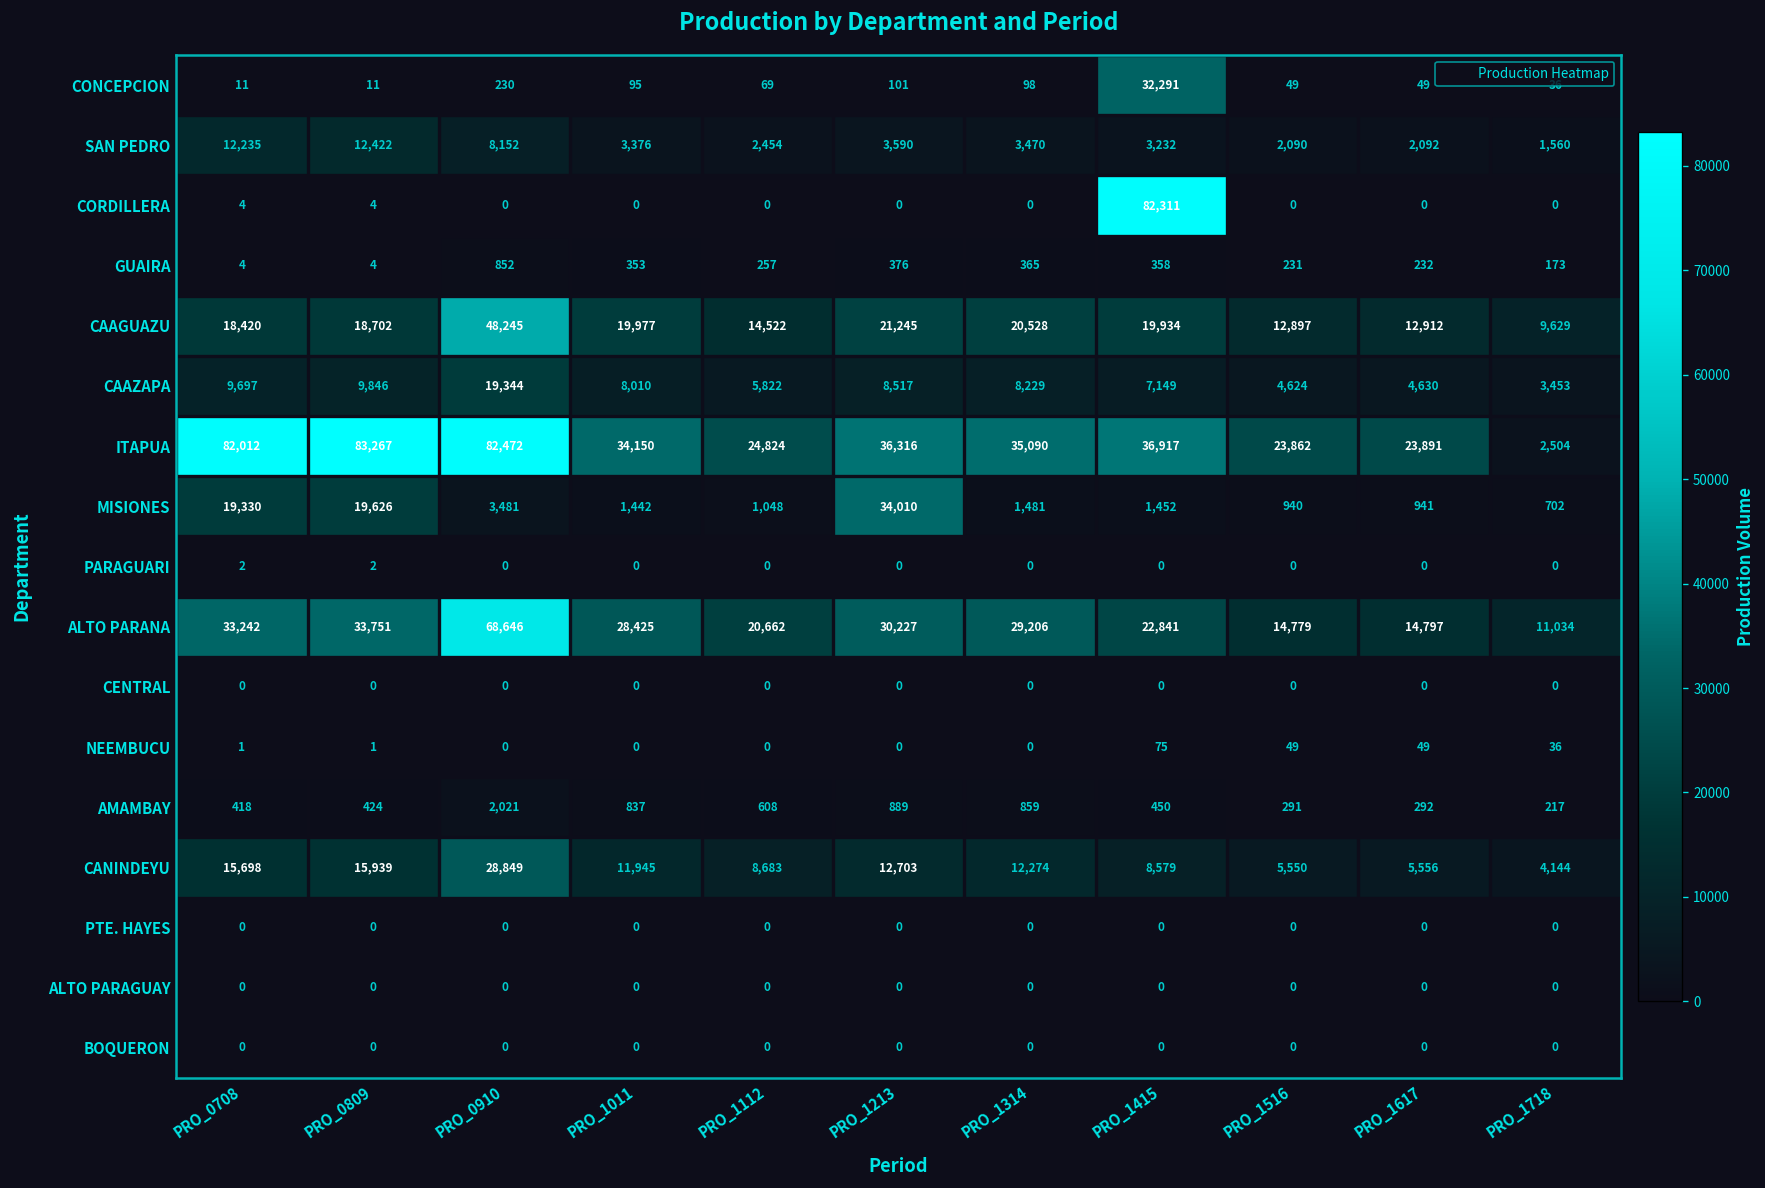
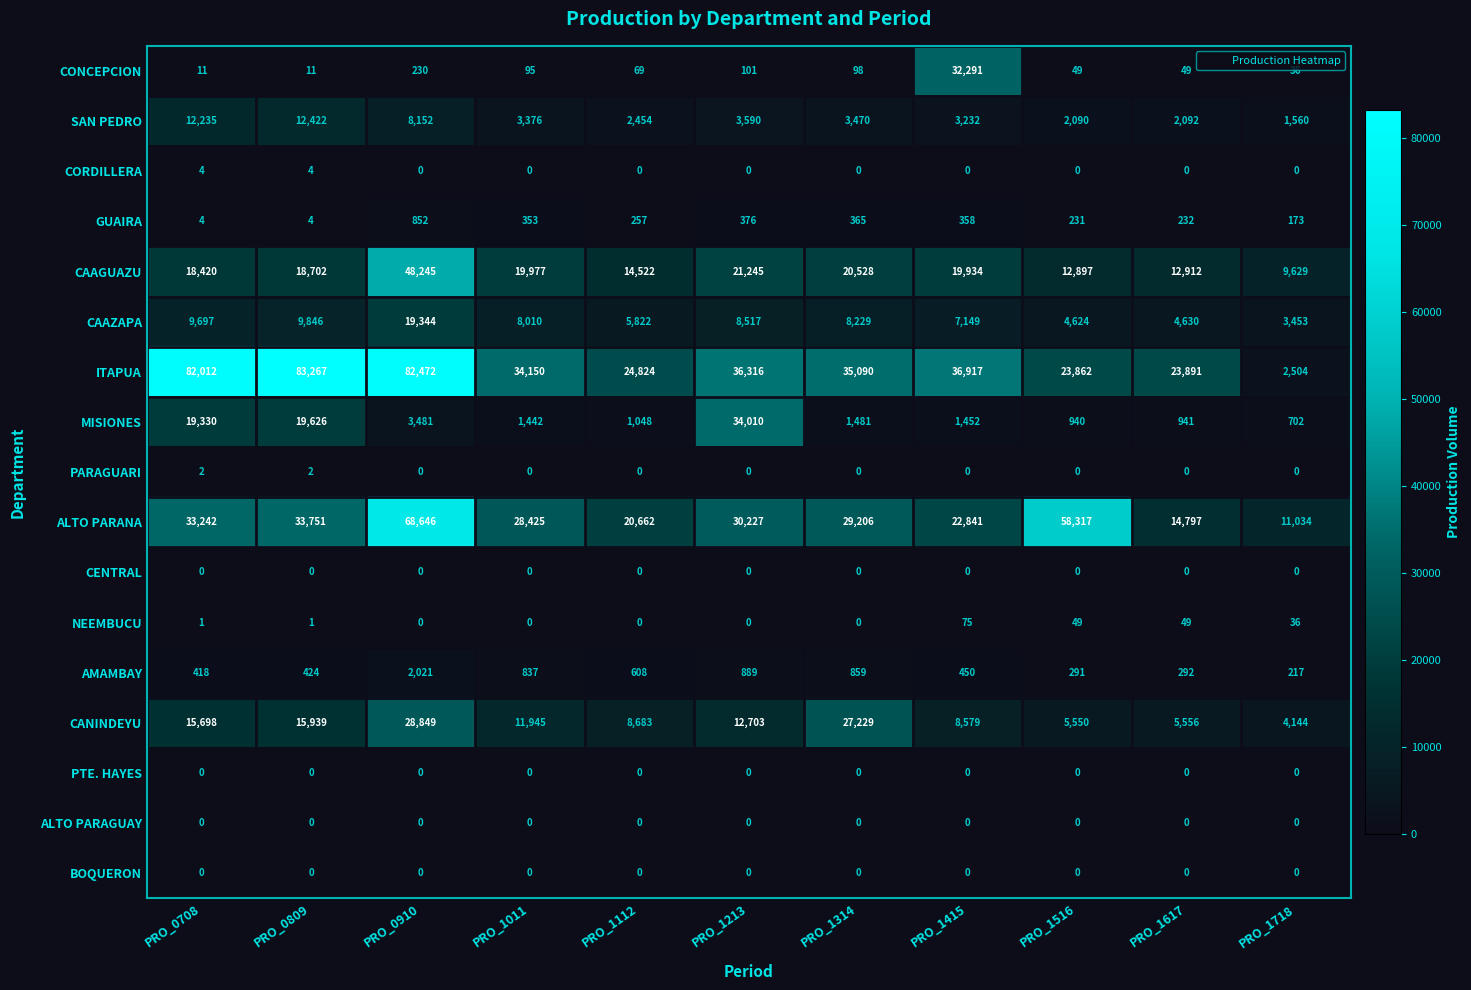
CORDILLERA, PRO_1415: 82,311 -> 0
ALTO PARANA, PRO_1516: 14,779 -> 58,317
CANINDEYU, PRO_1314: 12,274 -> 27,229
